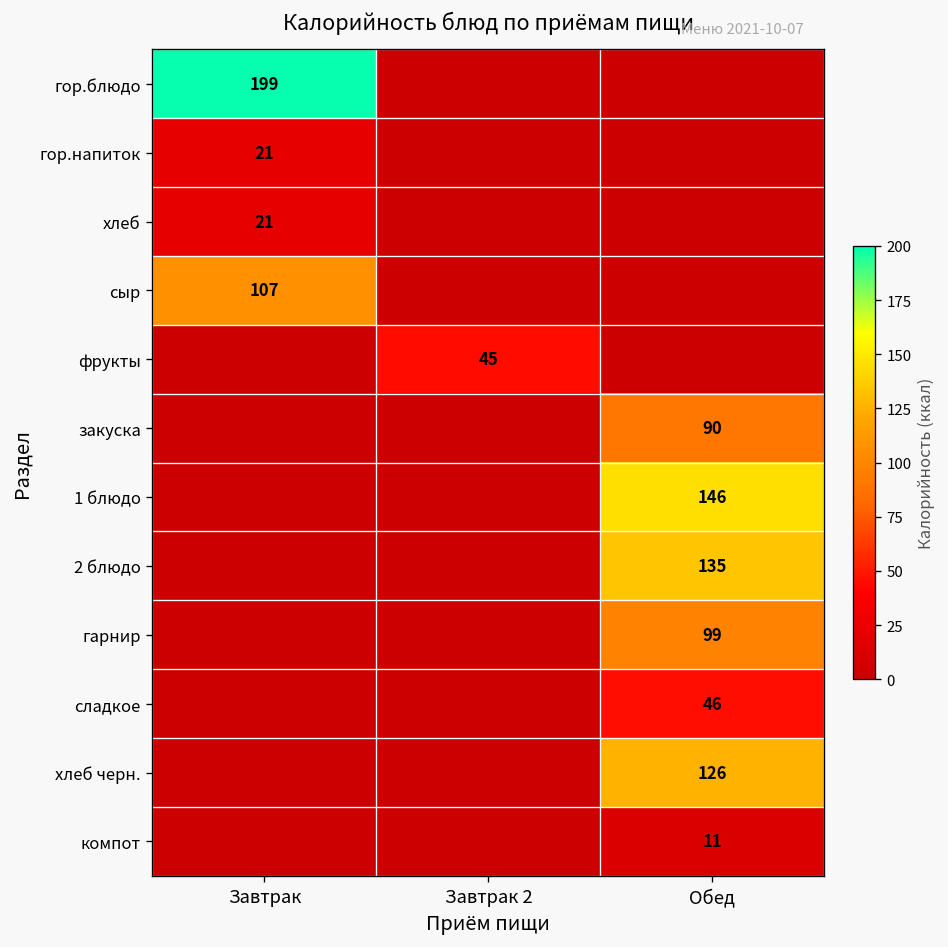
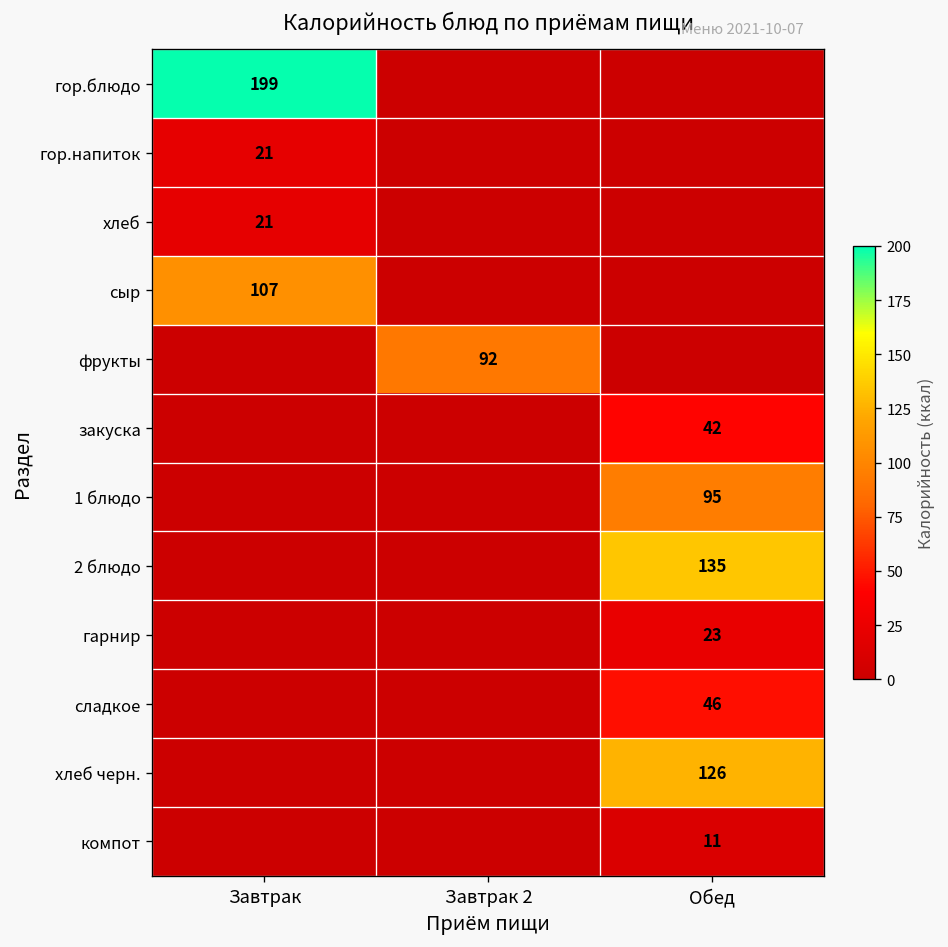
фрукты, Завтрак 2: 45 -> 92
закуска, Обед: 90 -> 42
1 блюдо, Обед: 146 -> 95
гарнир, Обед: 99 -> 23
